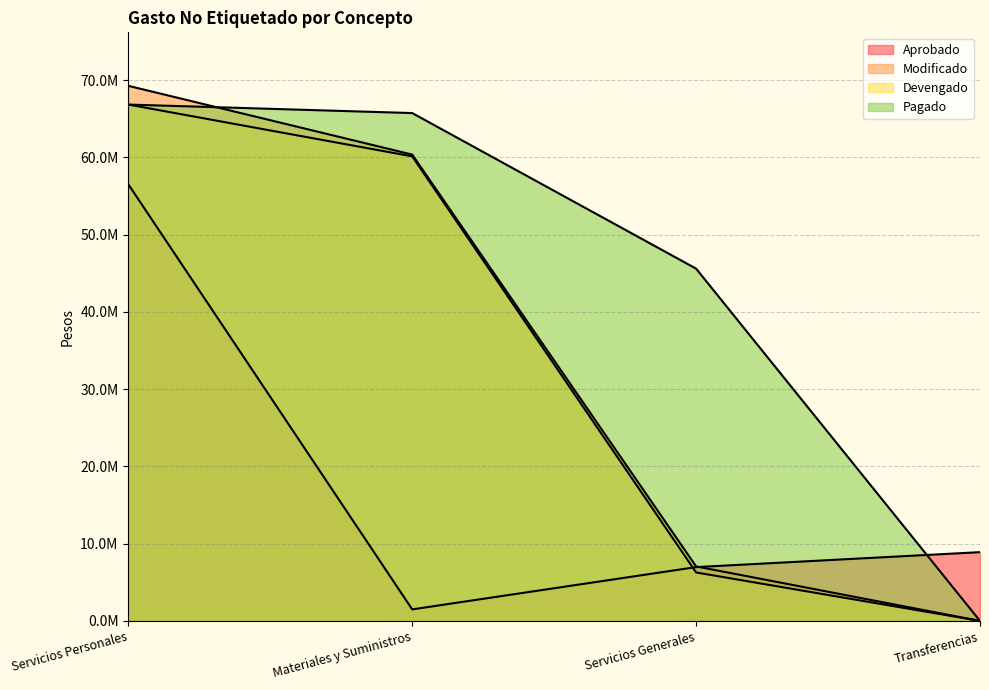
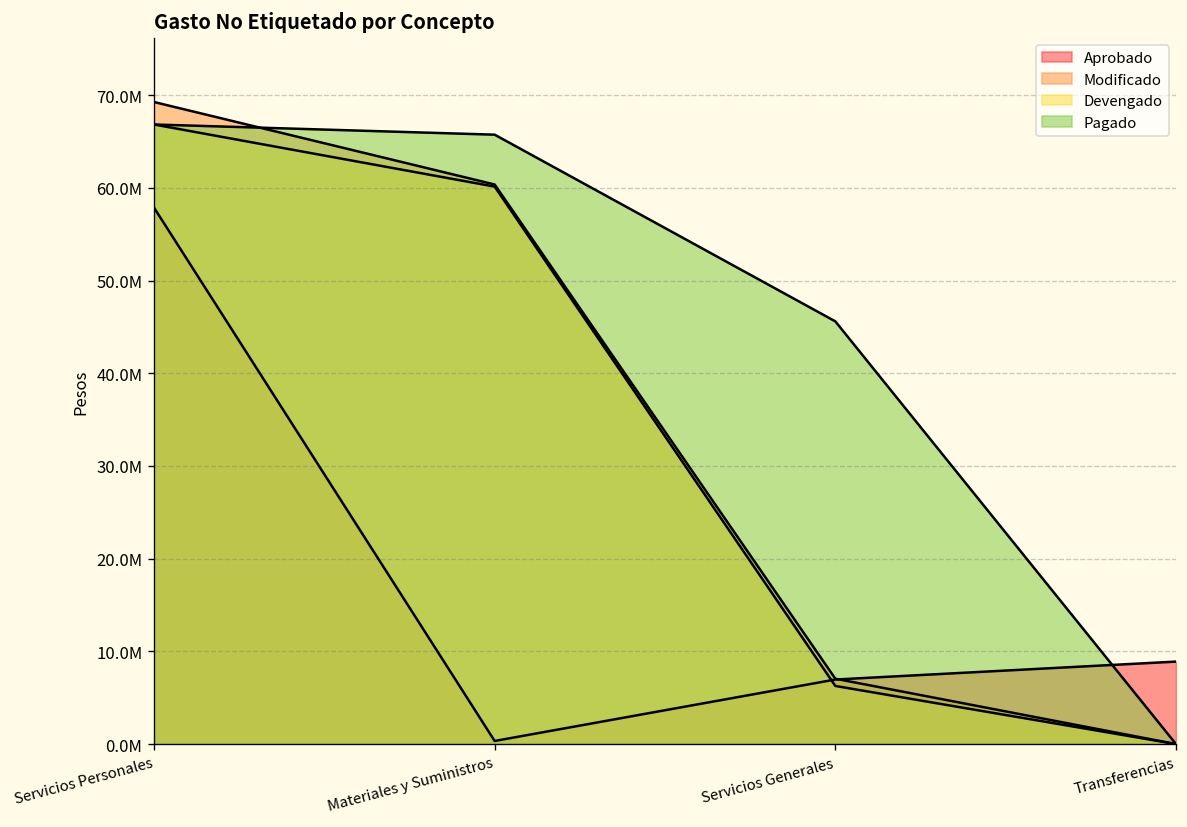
Aprobado, Servicios Personales: 57000000 -> 58000000
Aprobado, Materiales y Suministros: 1000000 -> 0
